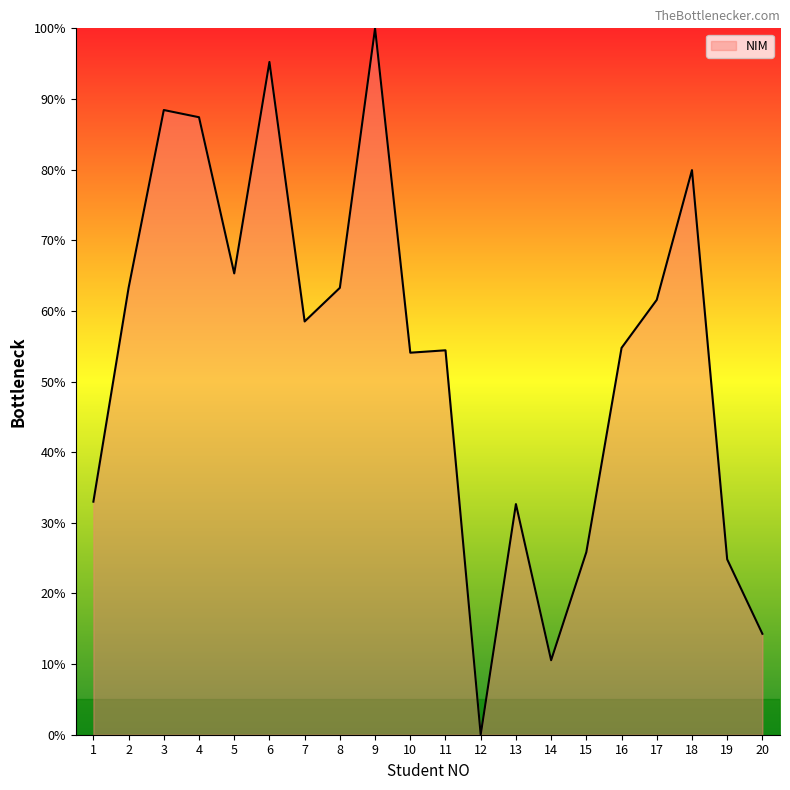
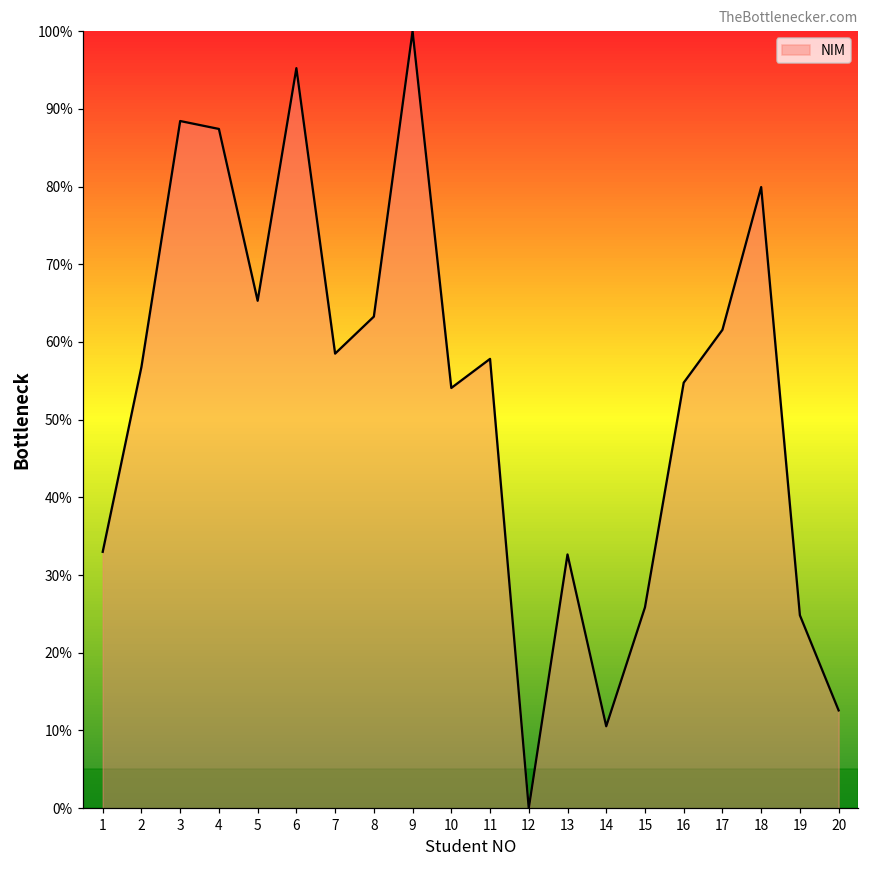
2: 63% -> 57%
11: 54% -> 58%
20: 14% -> 13%
